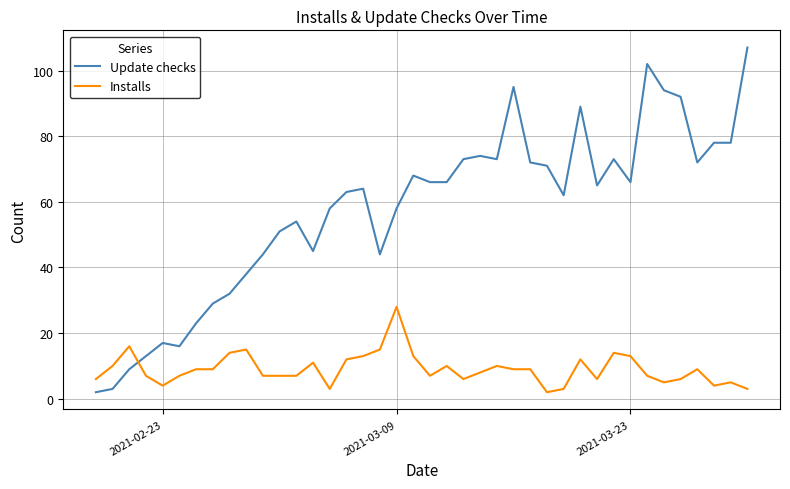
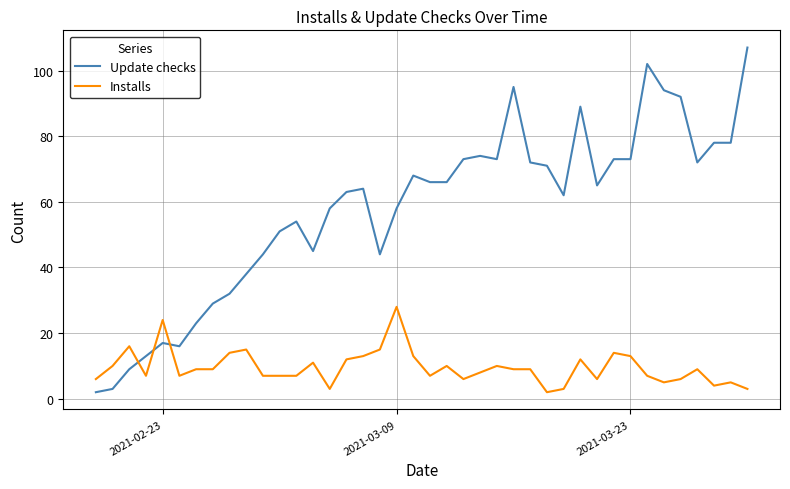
Installs, 2021-02-23: 4 -> 24
Update checks, 2021-03-23: 66 -> 73
